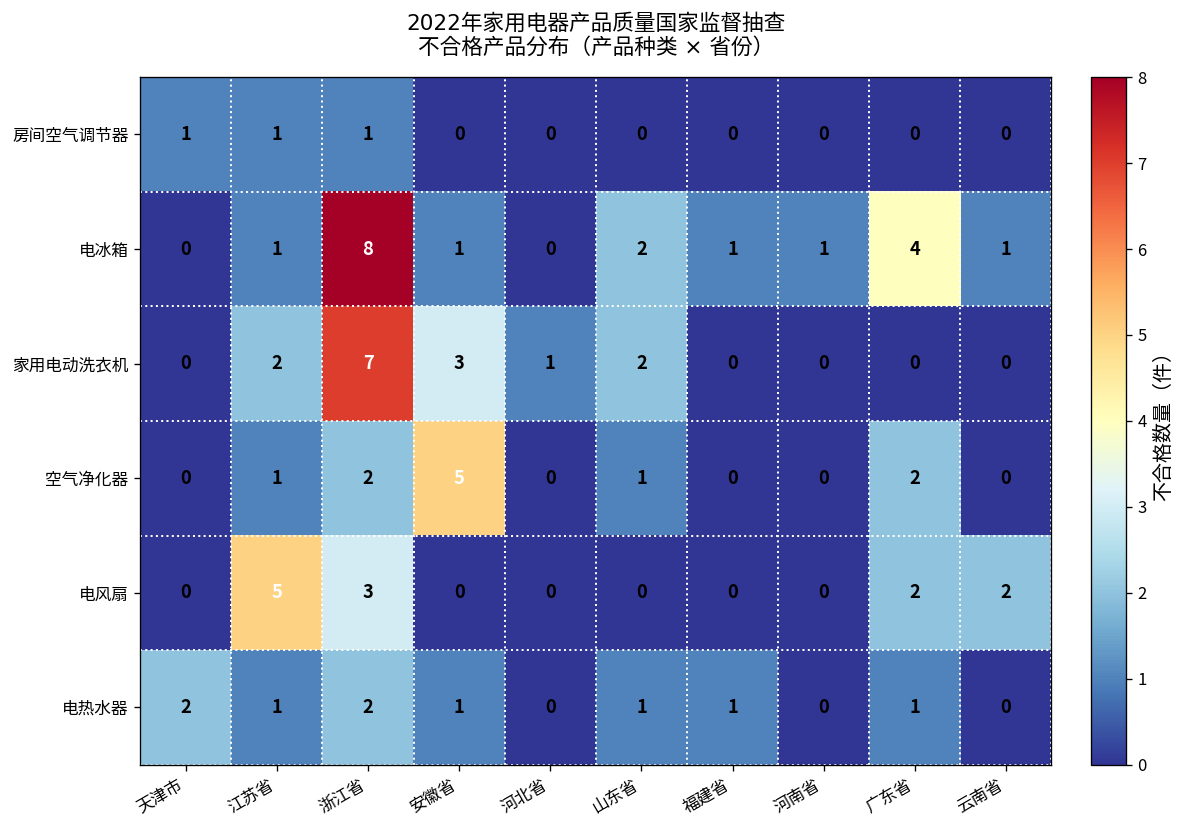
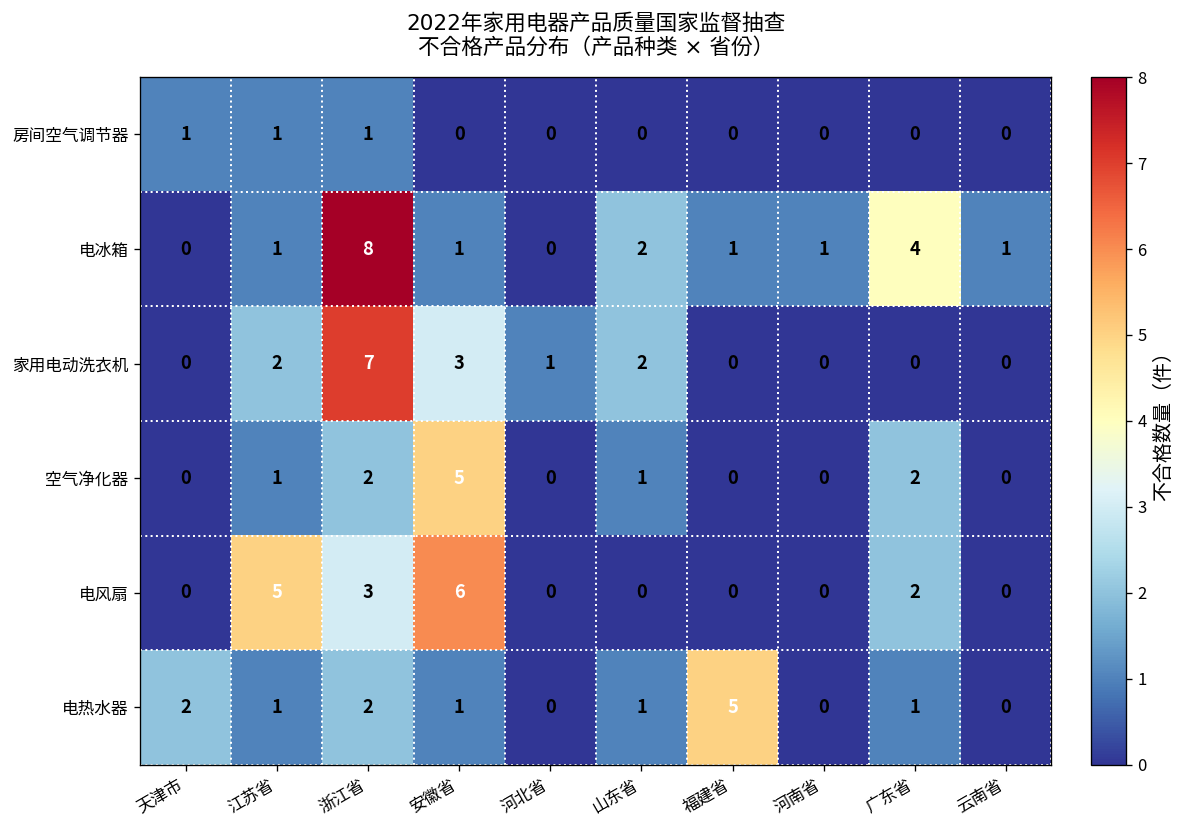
电风扇, 安徽省: 0 -> 6
电风扇, 云南省: 2 -> 0
电热水器, 福建省: 1 -> 5
